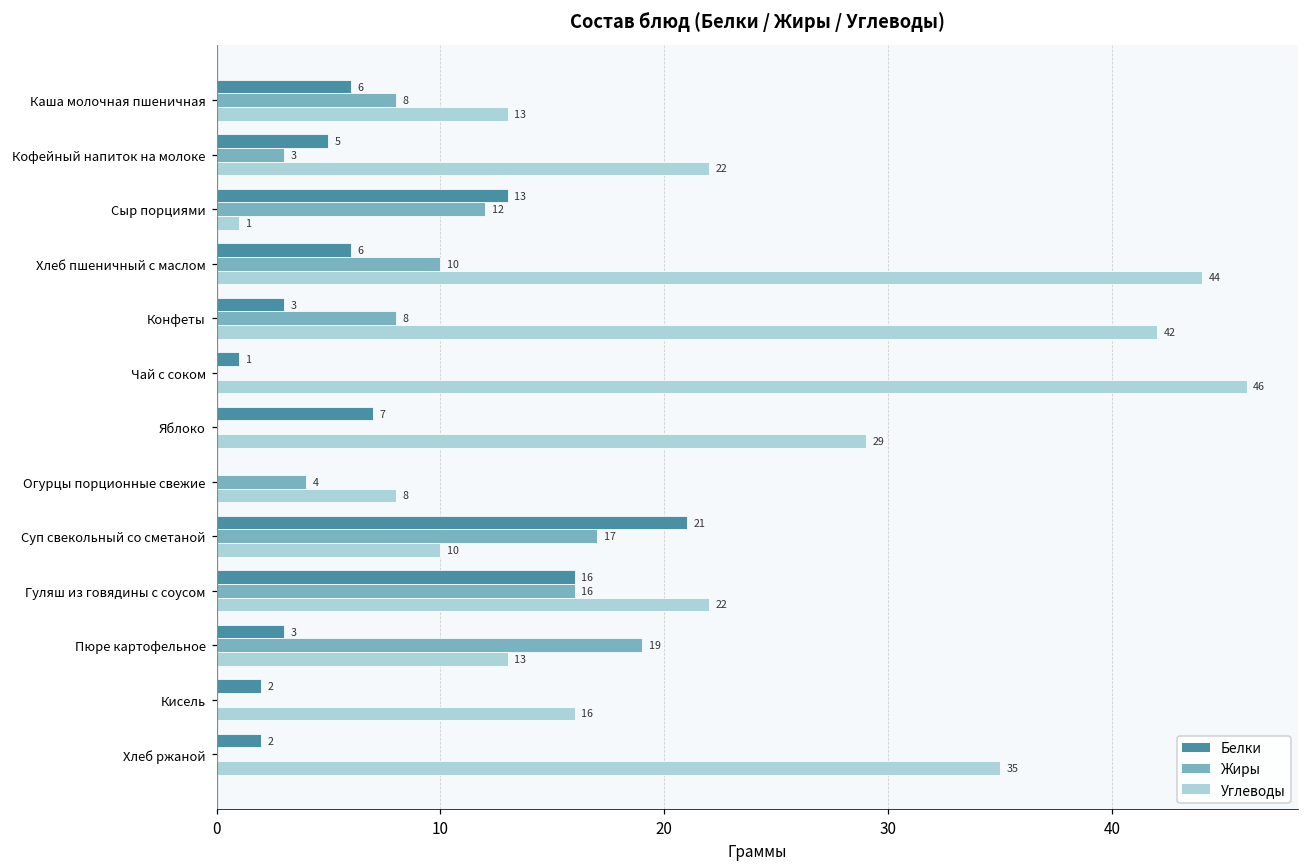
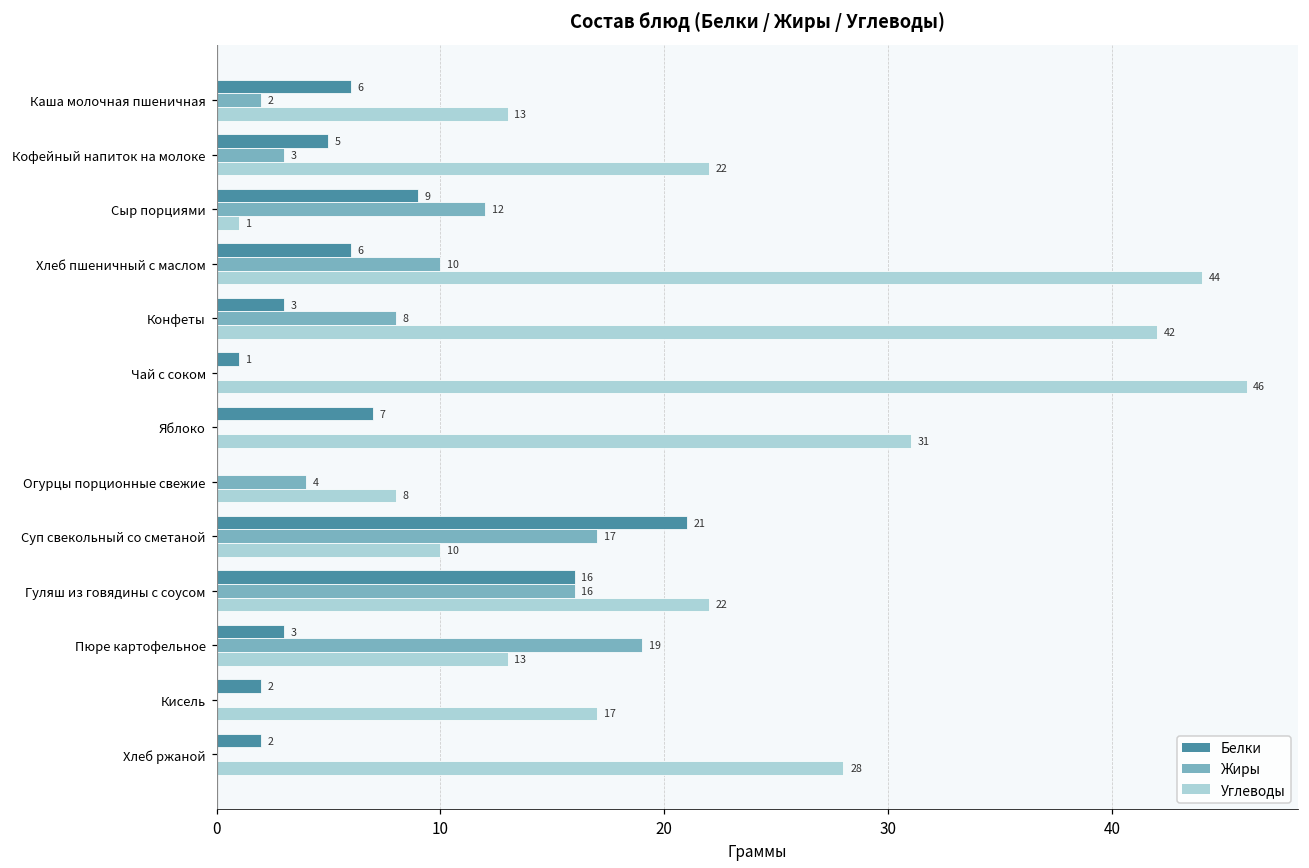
Жиры, Каша молочная пшеничная: 8 -> 2
Белки, Сыр порциями: 13 -> 9
Углеводы, Яблоко: 29 -> 31
Углеводы, Кисель: 16 -> 17
Углеводы, Хлеб ржаной: 35 -> 28
